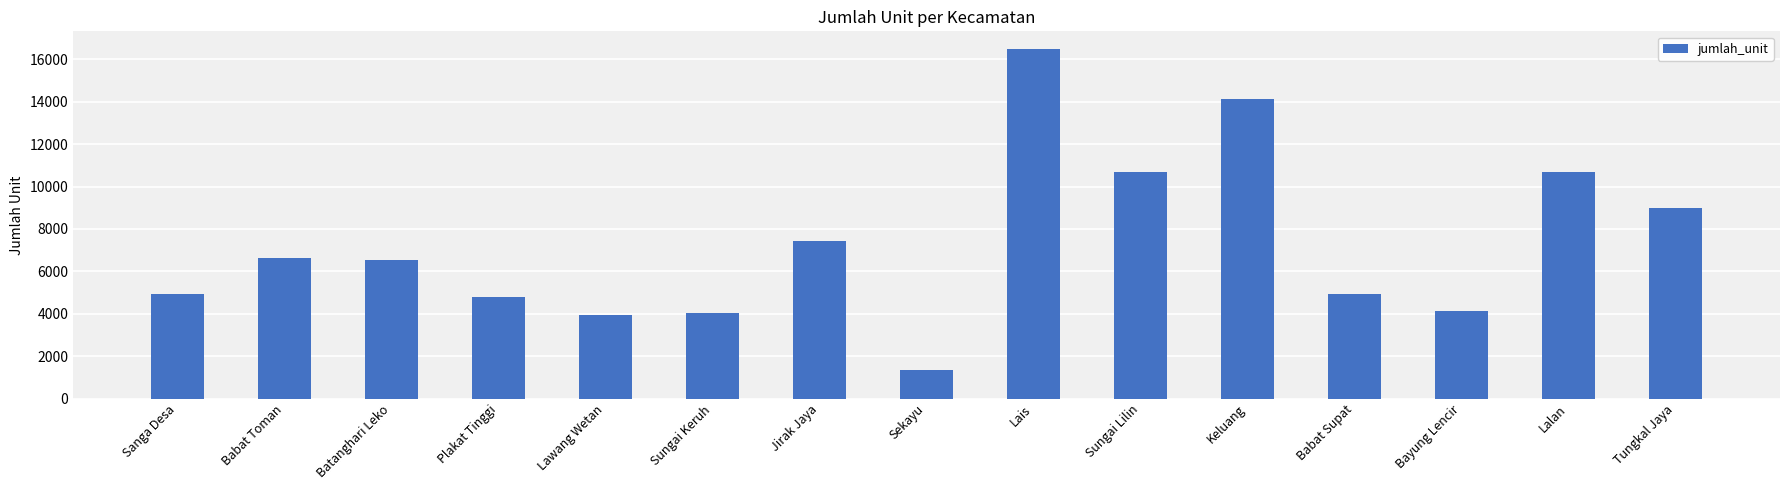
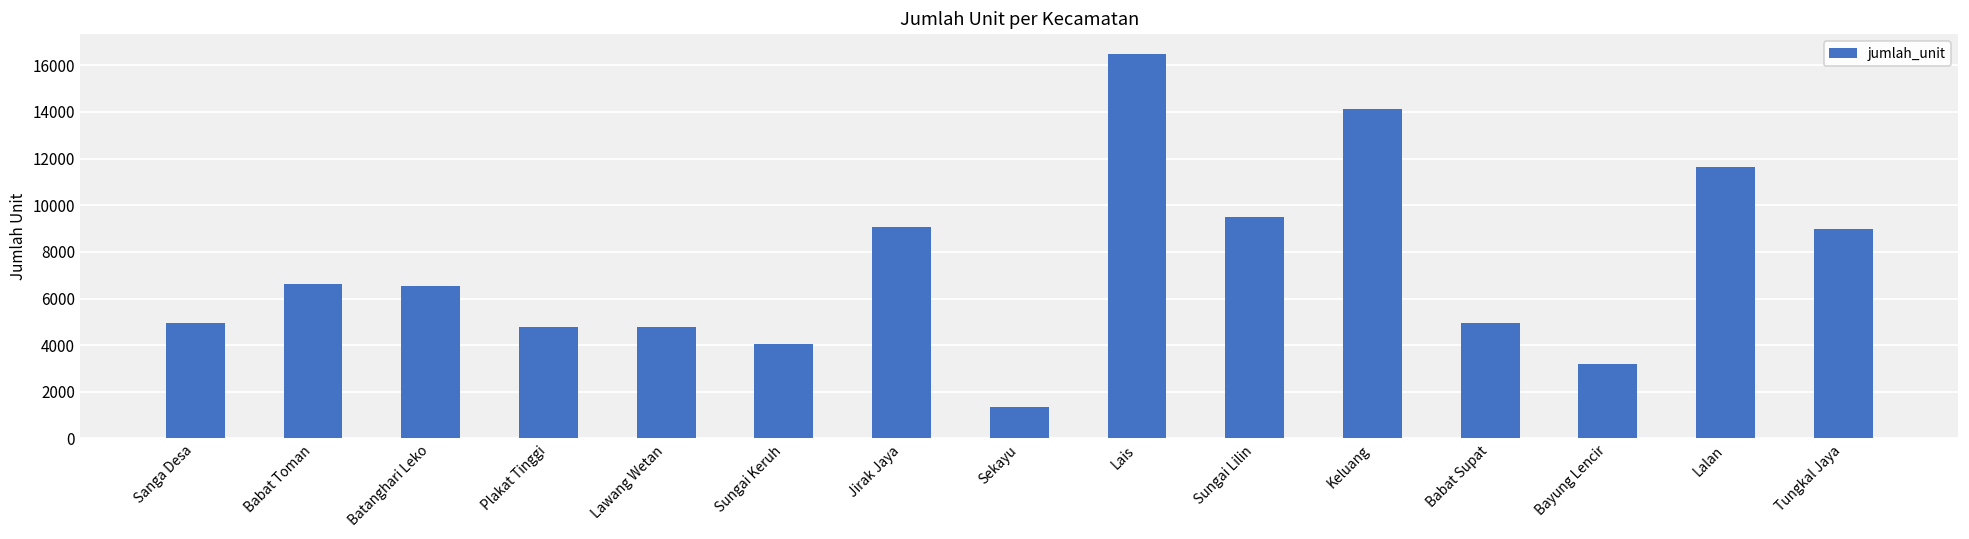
Lawang Wetan: 4000 -> 4800
Jirak Jaya: 7400 -> 9100
Sungai Lilin: 10700 -> 9500
Bayung Lencir: 4100 -> 3200
Lalan: 10700 -> 11600
